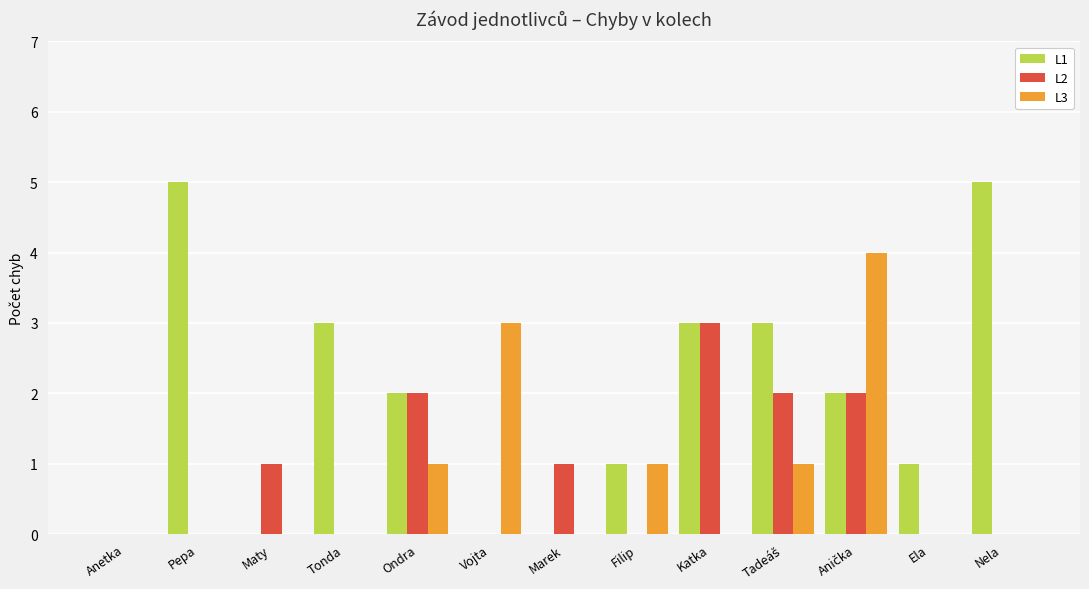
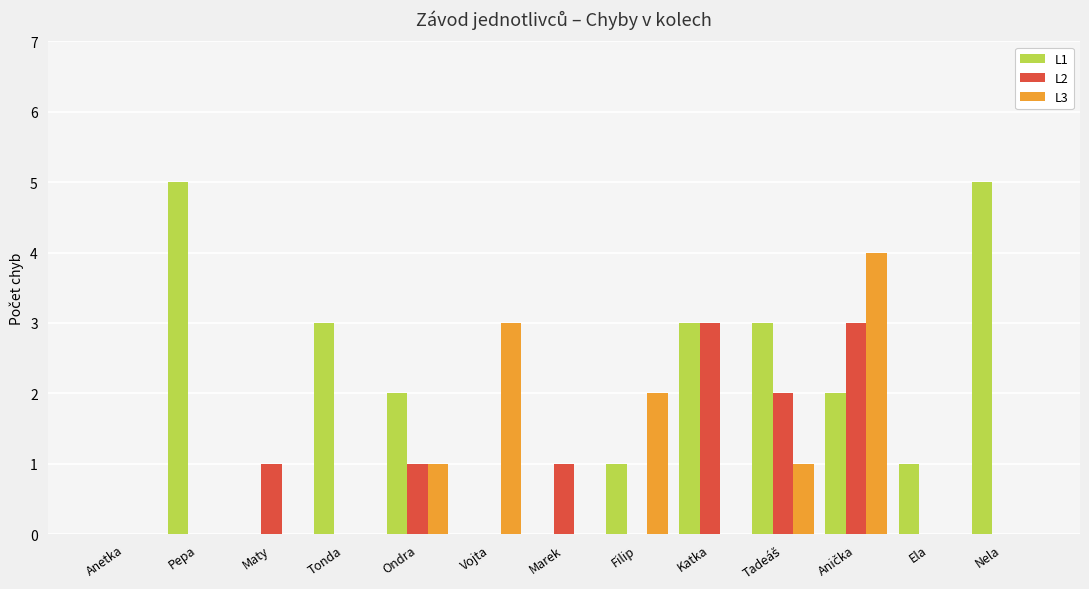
L2, Ondra: 2 -> 1
L3, Filip: 1 -> 2
L2, Anička: 2 -> 3
